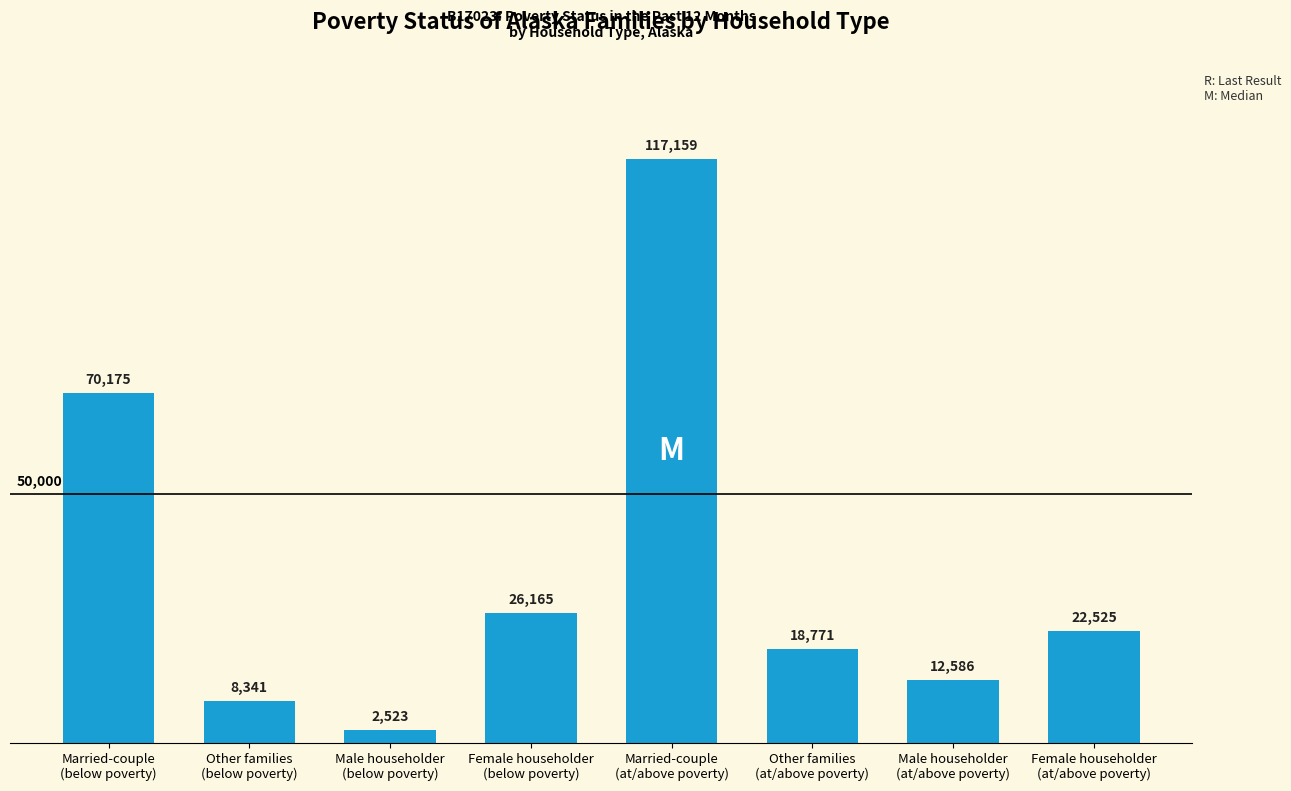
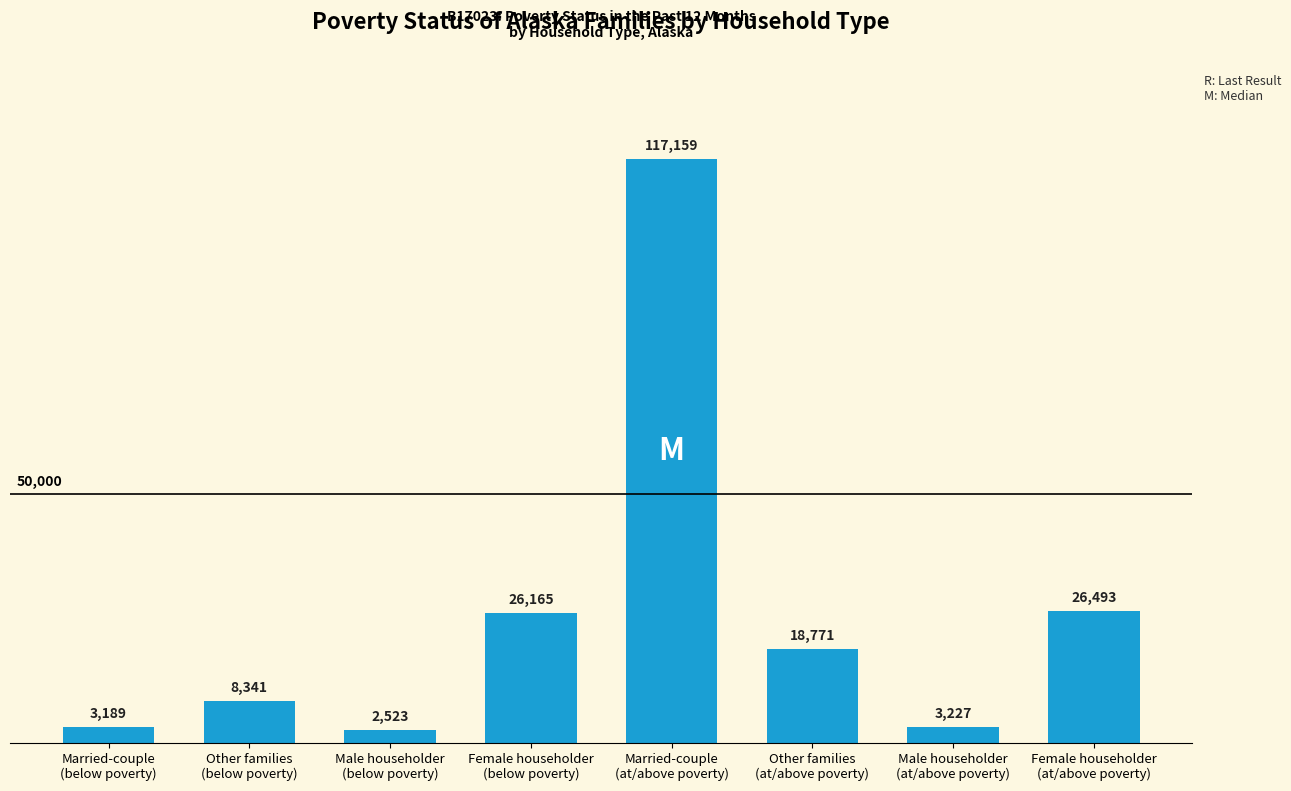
Married-couple (below poverty): 70,175 -> 3,189
Male householder (at/above poverty): 12,586 -> 3,227
Female householder (at/above poverty): 22,525 -> 26,493
